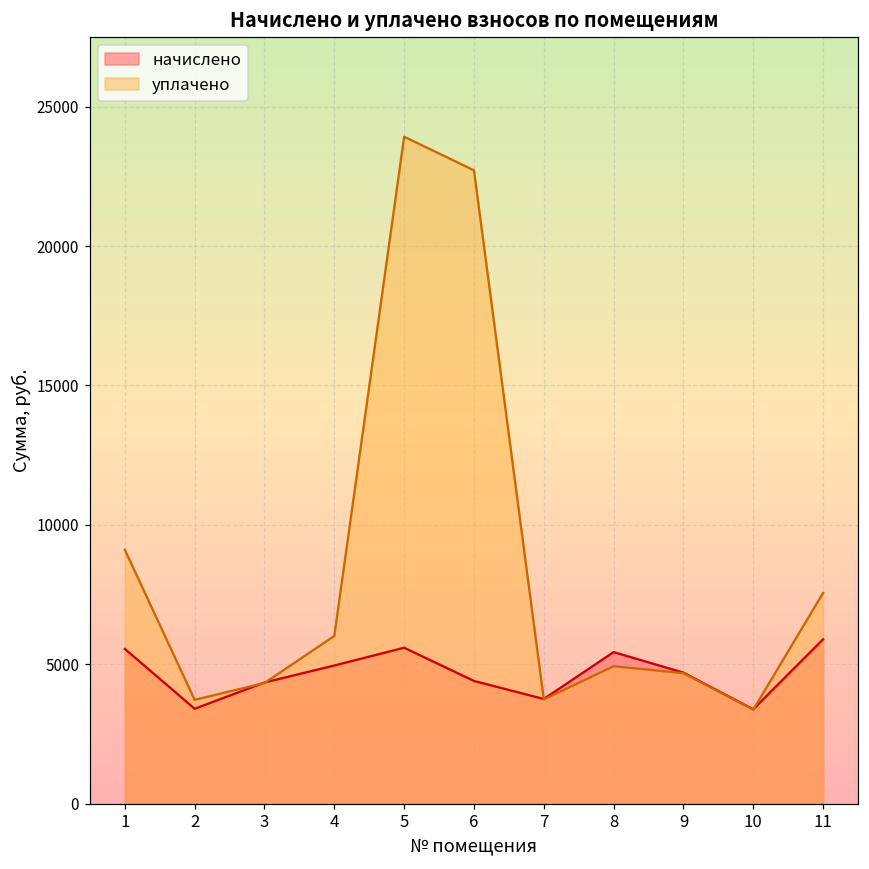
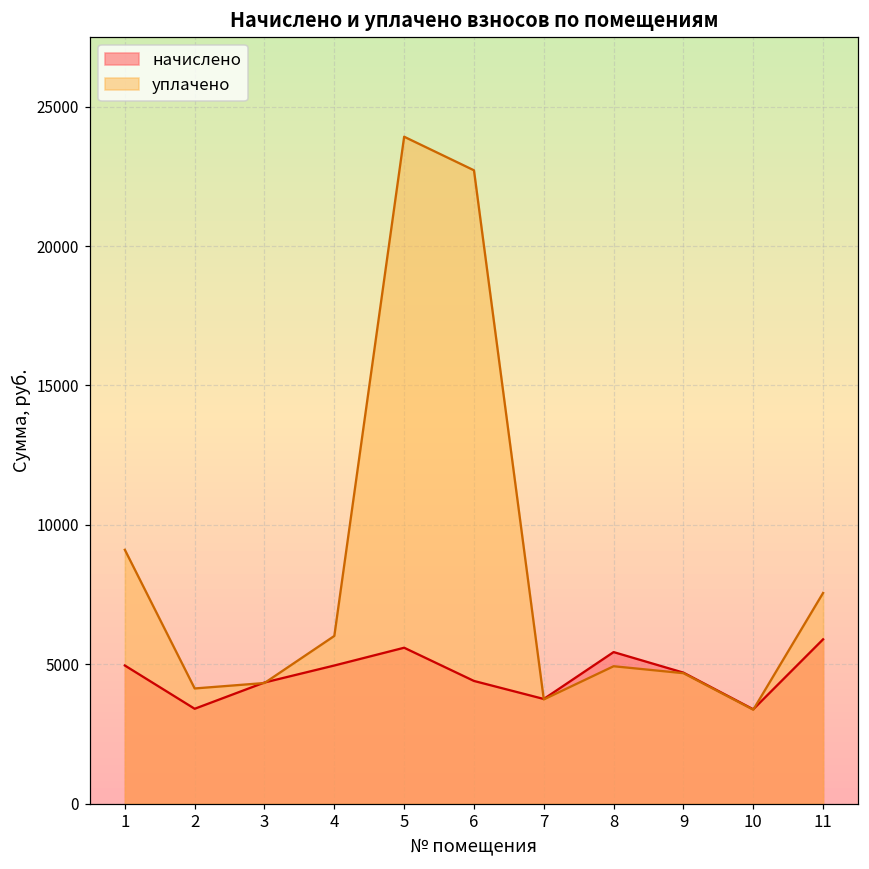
начислено, 1: 5600 -> 5000
уплачено, 2: 3700 -> 4100
